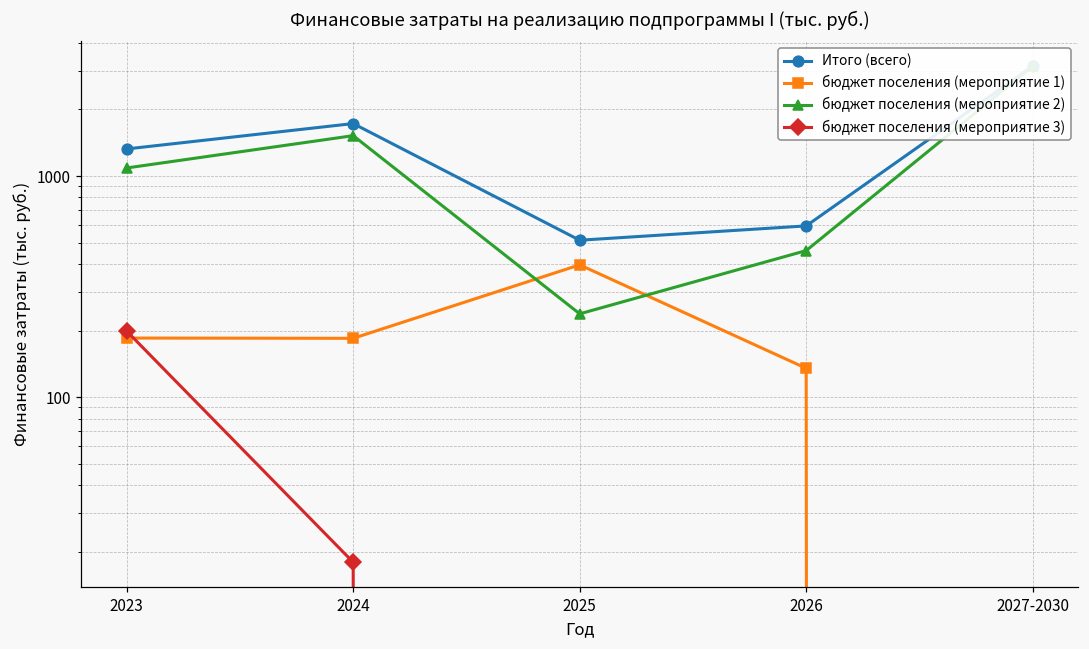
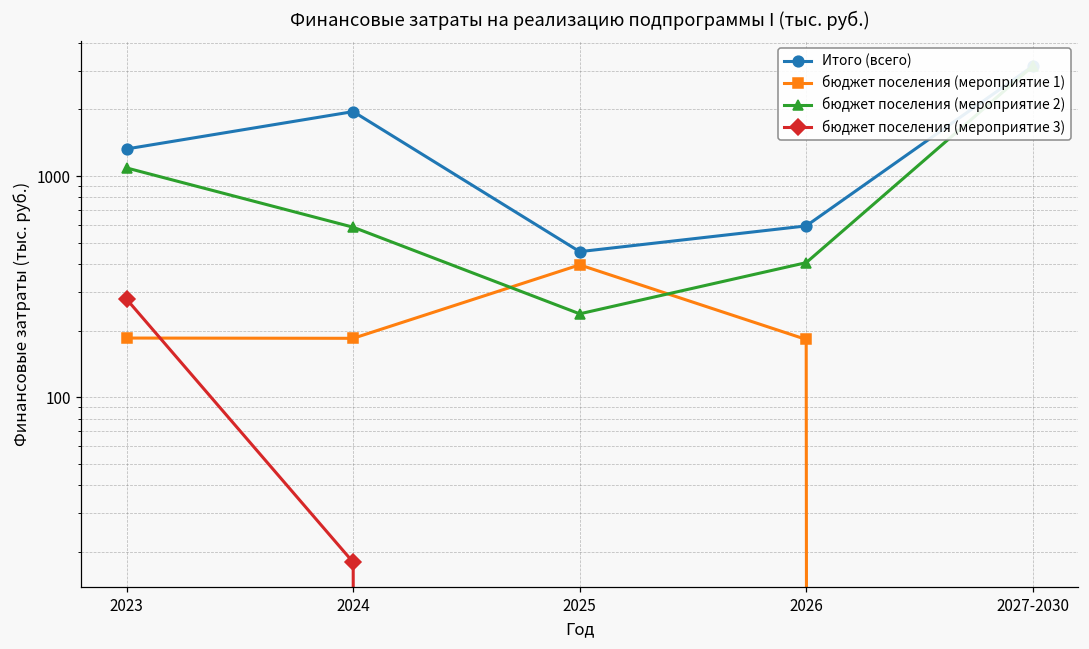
бюджет поселения (мероприятие 3), 2023: 200 -> 280
Итого (всего), 2024: 1700 -> 2000
бюджет поселения (мероприятие 2), 2024: 1500 -> 590
Итого (всего), 2025: 510 -> 460
бюджет поселения (мероприятие 1), 2026: 140 -> 180
бюджет поселения (мероприятие 2), 2026: 460 -> 410
